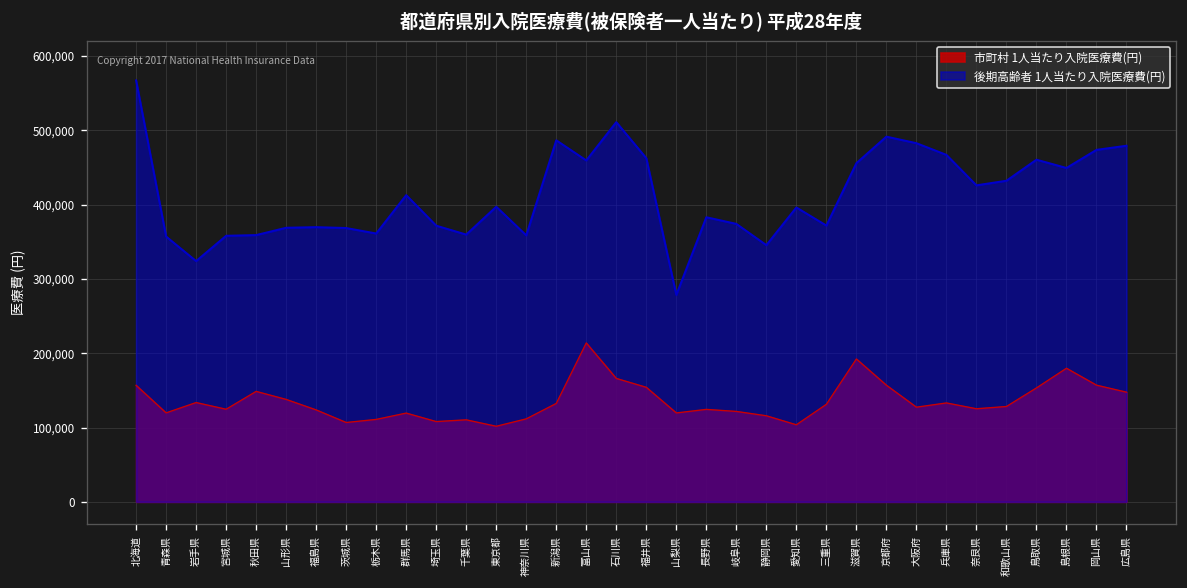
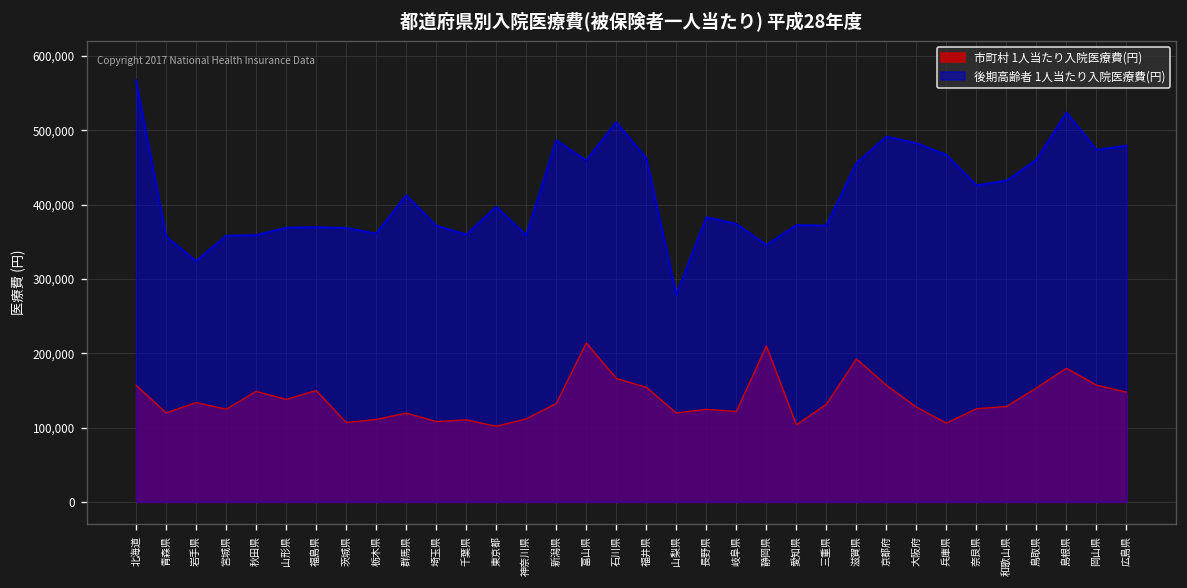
市町村 1人当たり入院医療費(円), 福島県: 120,000 -> 150,000
市町村 1人当たり入院医療費(円), 静岡県: 120,000 -> 210,000
後期高齢者 1人当たり入院医療費(円), 愛知県: 400,000 -> 370,000
市町村 1人当たり入院医療費(円), 兵庫県: 130,000 -> 110,000
後期高齢者 1人当たり入院医療費(円), 島根県: 450,000 -> 520,000
